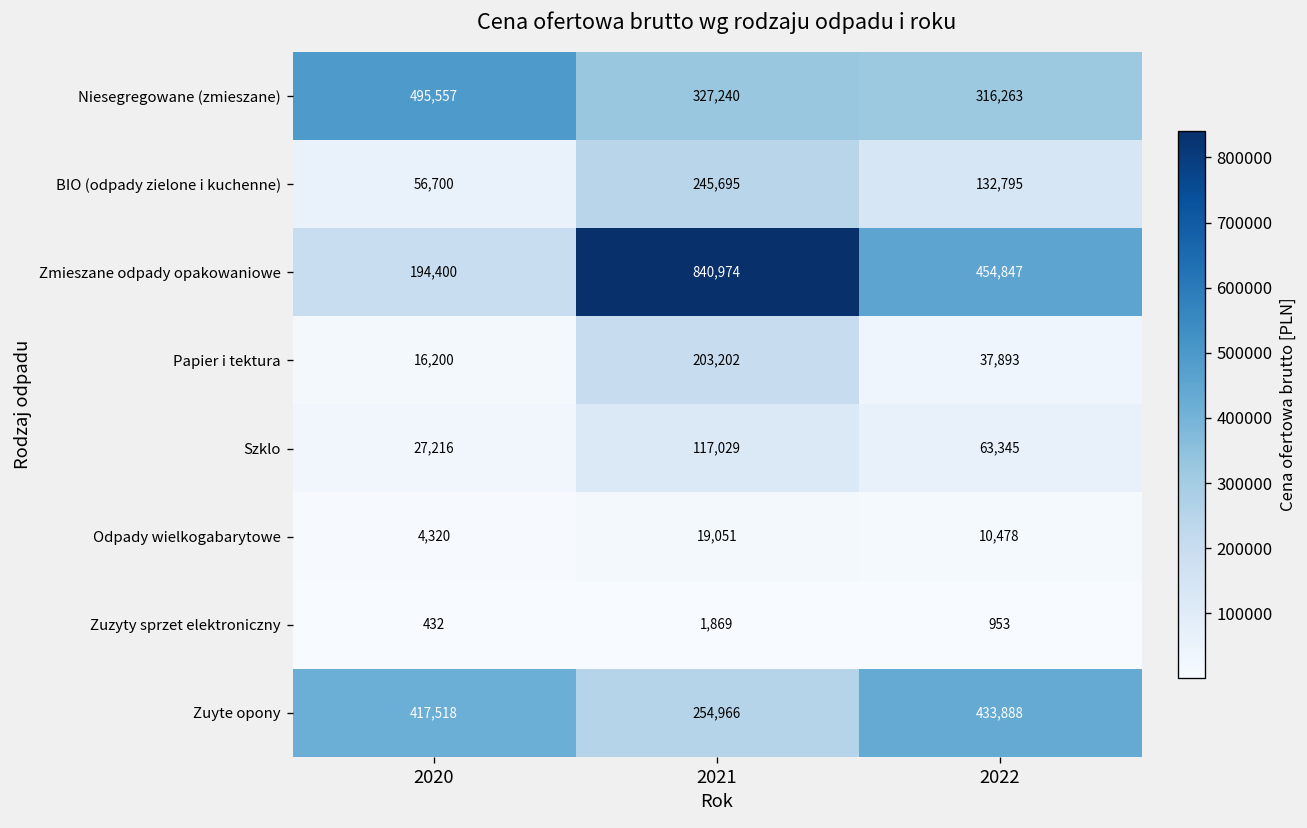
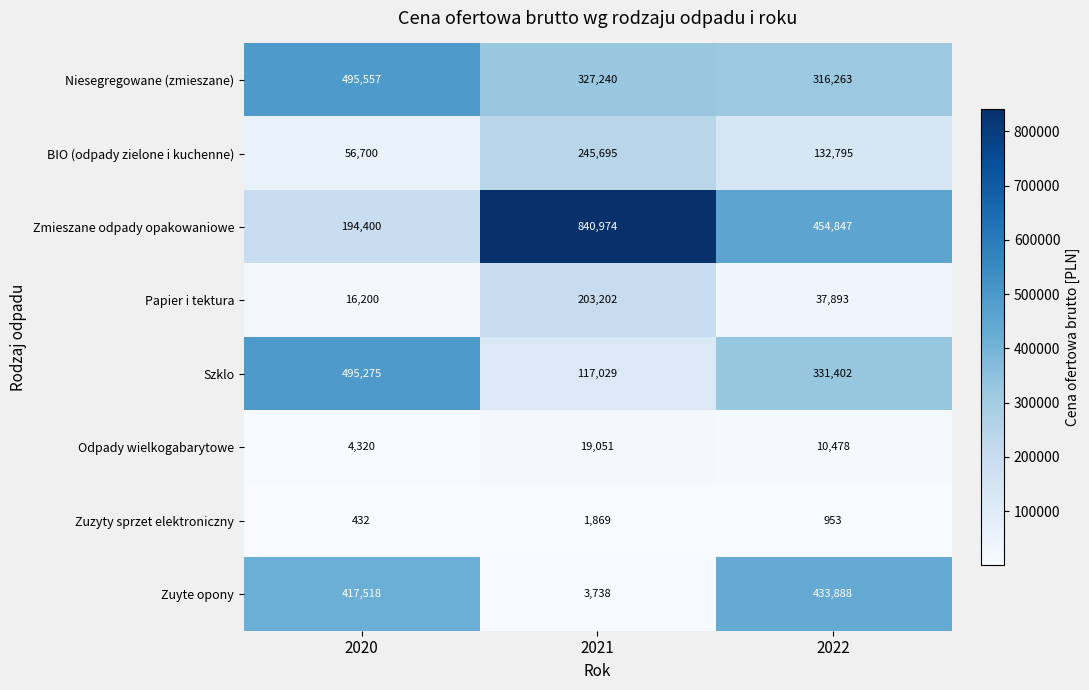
Szklo, 2020: 27,216 -> 495,275
Szklo, 2022: 63,345 -> 331,402
Zuyte opony, 2021: 254,966 -> 3,738
